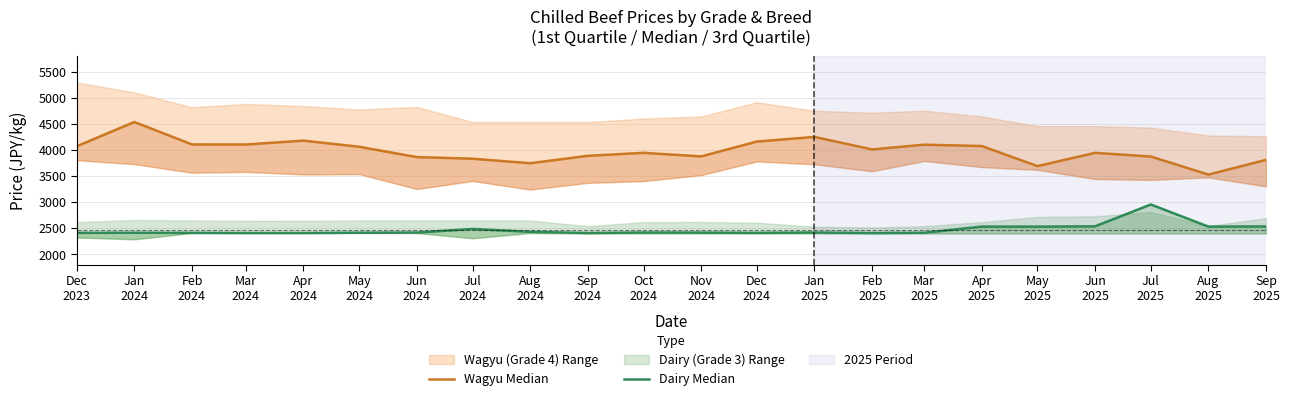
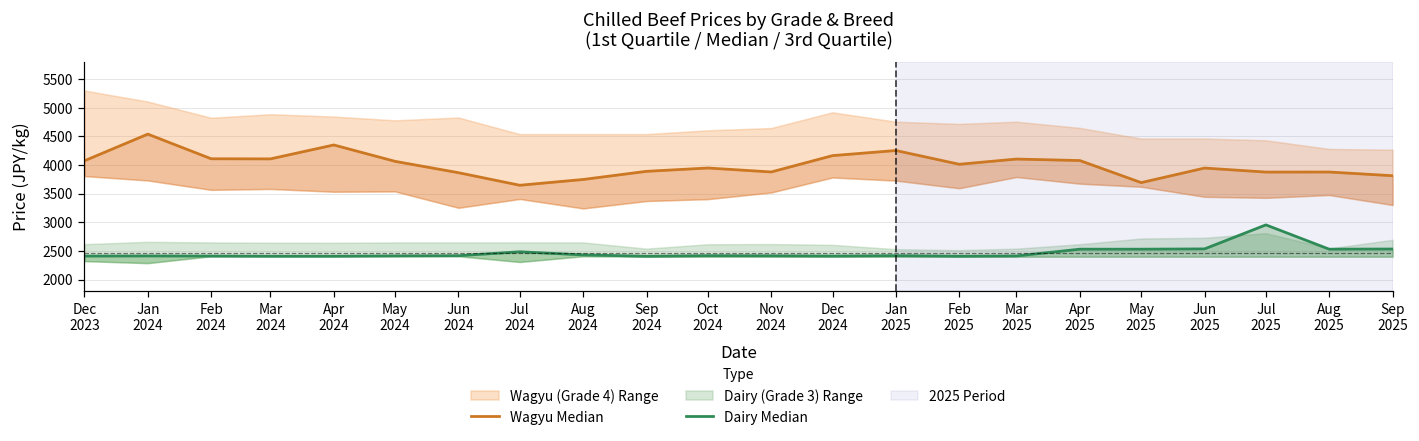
Wagyu Median, Apr 2024: 4200 -> 4300
Wagyu Median, Jul 2024: 3800 -> 3600
Wagyu Median, Aug 2025: 3500 -> 3900
